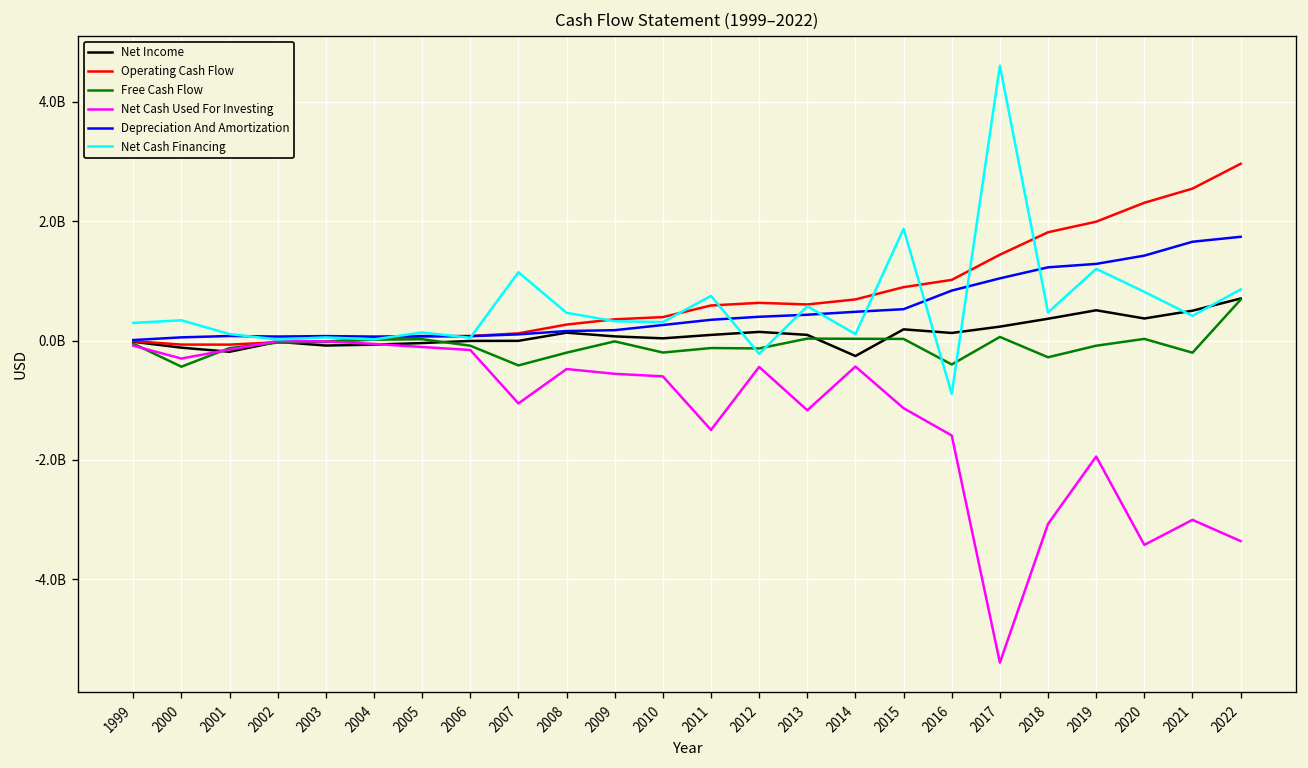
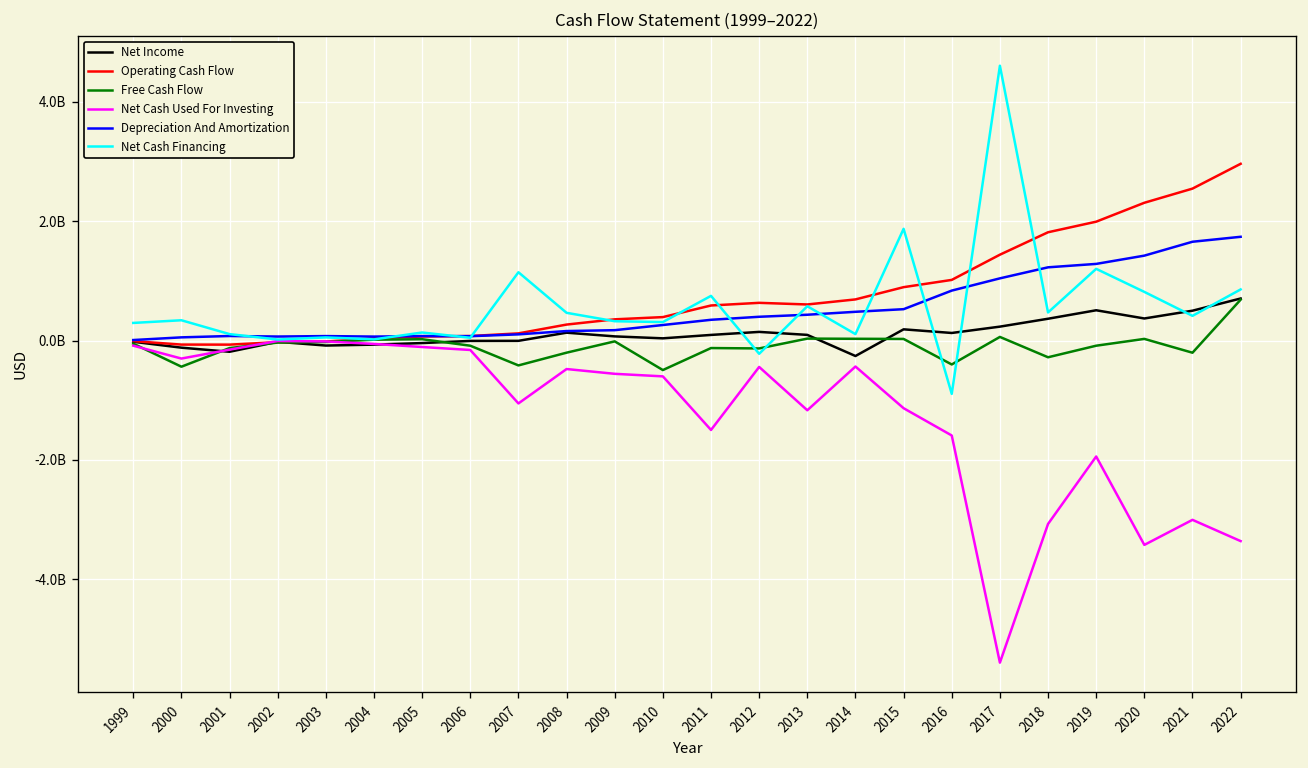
Free Cash Flow, 2010: -200000000 -> -500000000
